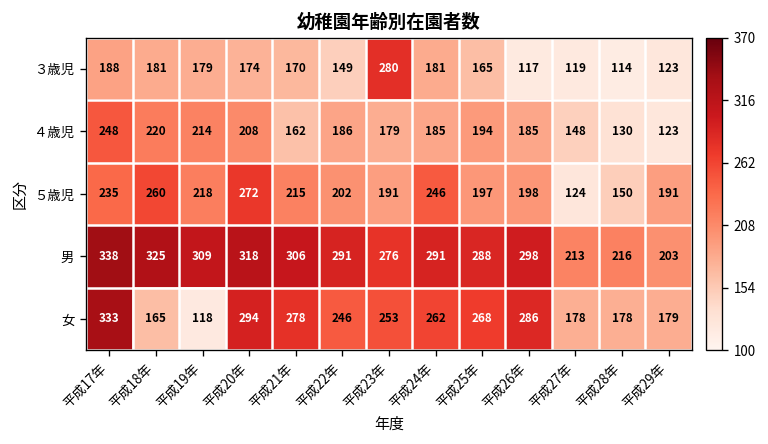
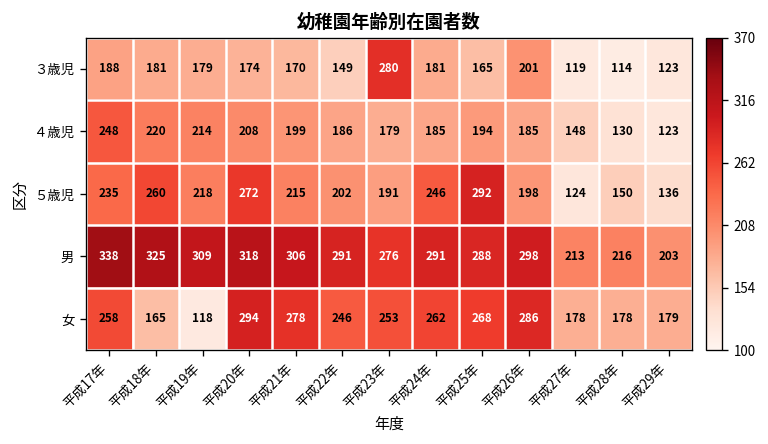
３歳児, 平成26年: 117 -> 201
４歳児, 平成21年: 162 -> 199
５歳児, 平成25年: 197 -> 292
５歳児, 平成29年: 191 -> 136
女, 平成17年: 333 -> 258
